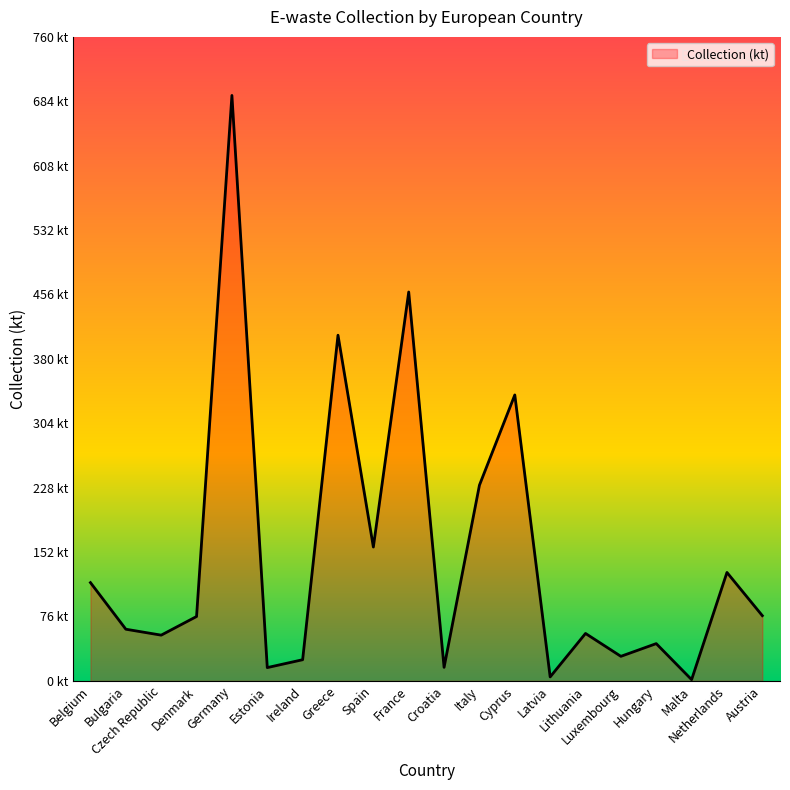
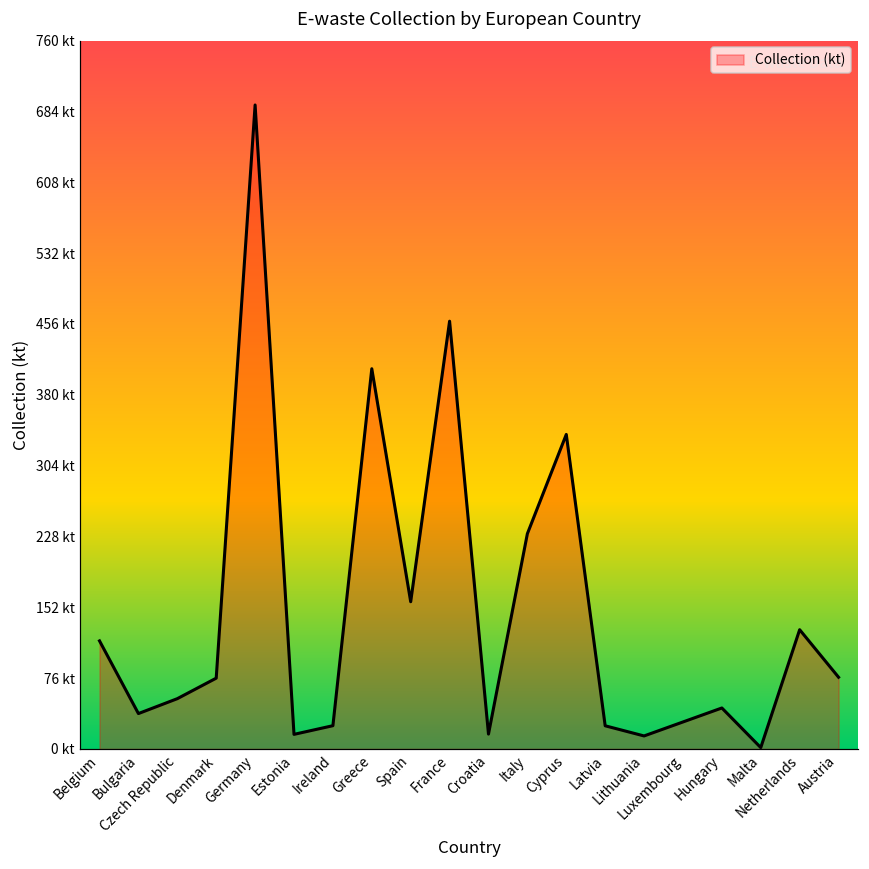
Bulgaria: 60 kt -> 40 kt
Latvia: 0 kt -> 20 kt
Lithuania: 60 kt -> 10 kt
